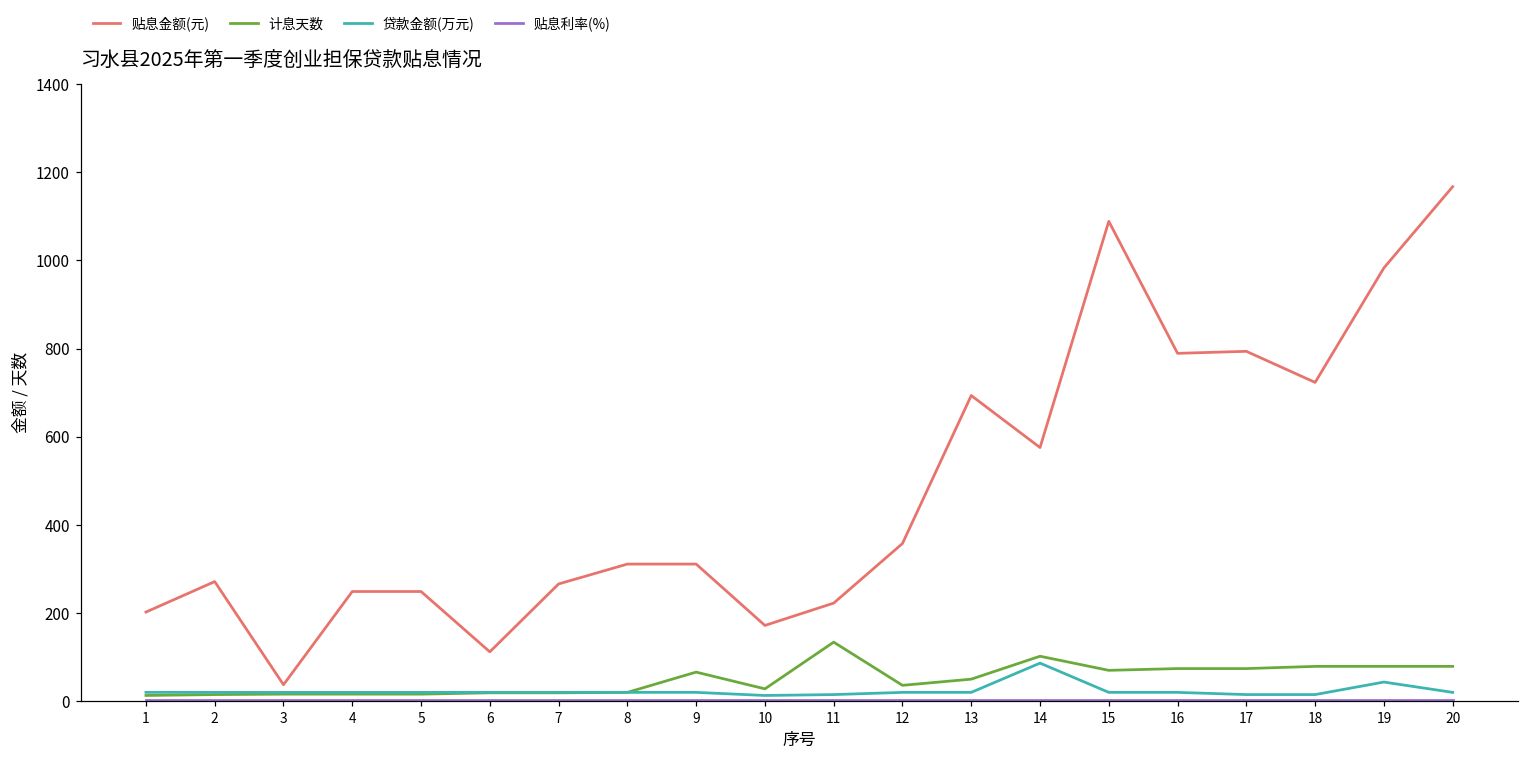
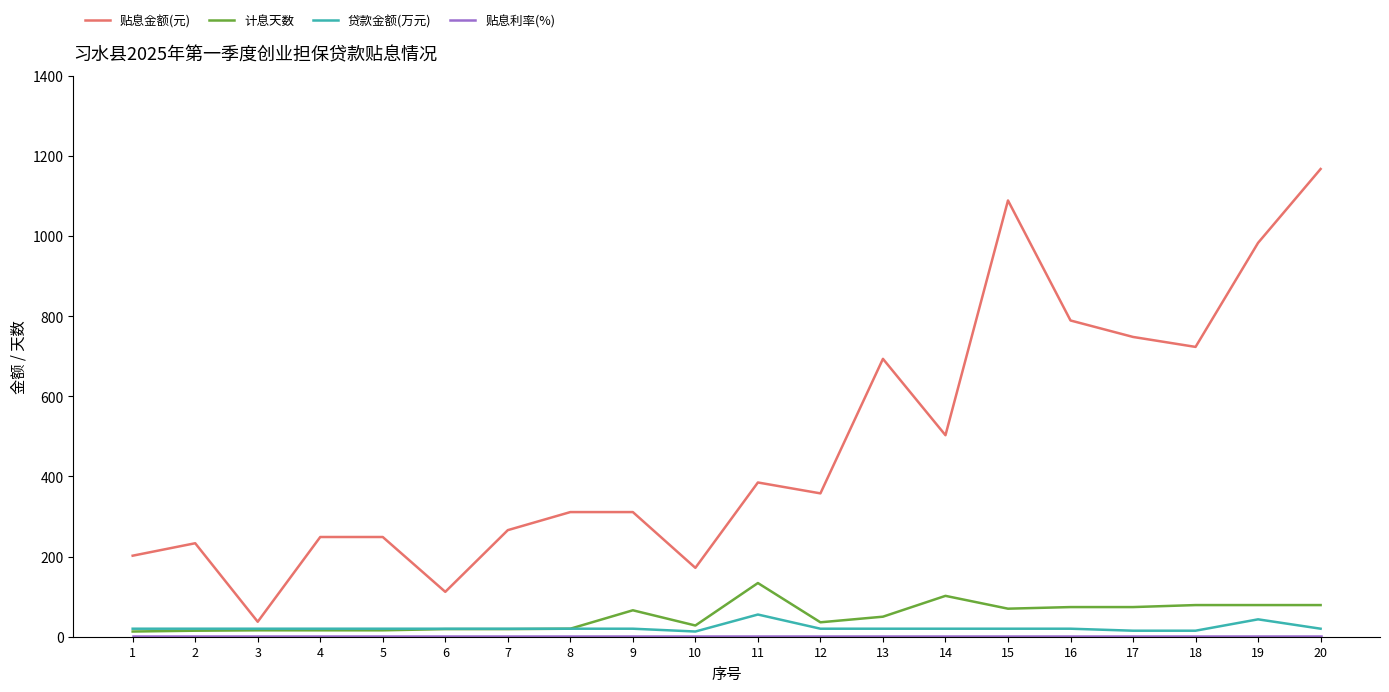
贴息金额(元), 2: 270 -> 230
贴息金额(元), 11: 220 -> 390
贷款金额(万元), 11: 20 -> 60
贴息金额(元), 14: 580 -> 500
贷款金额(万元), 14: 90 -> 20
贴息金额(元), 17: 790 -> 750
